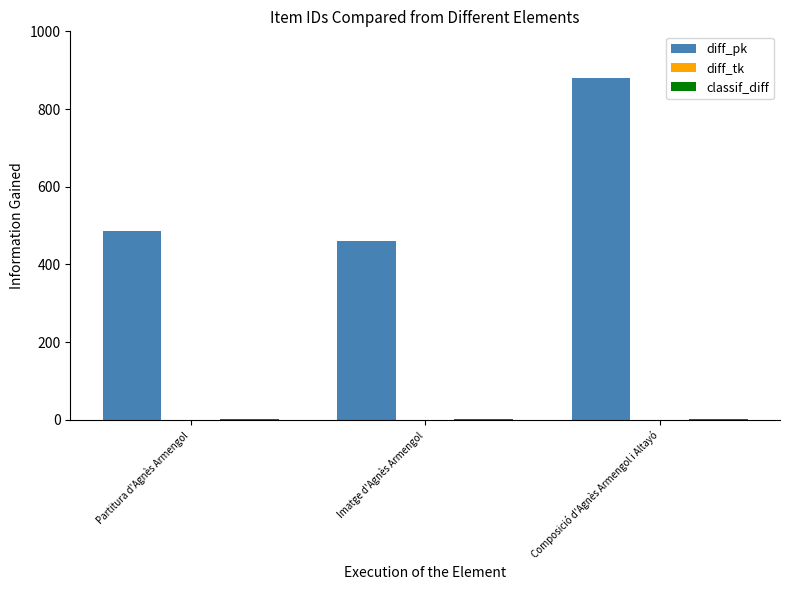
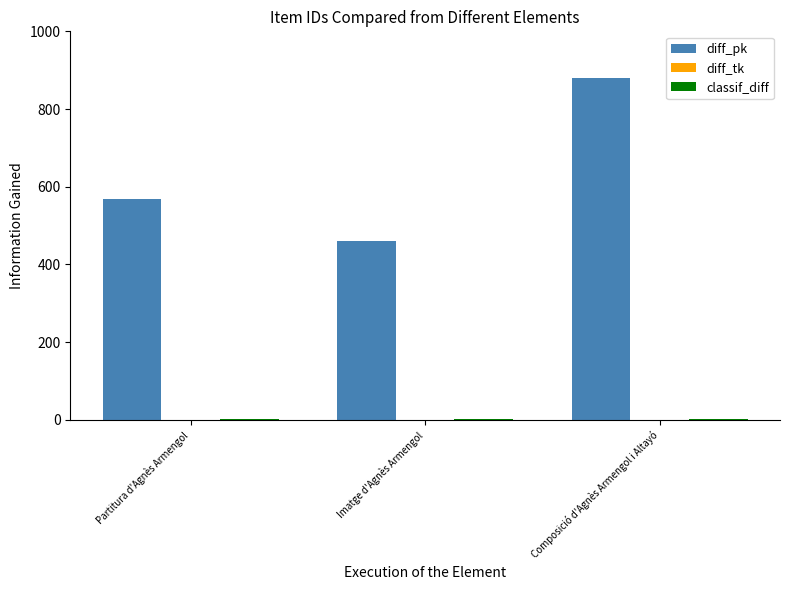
diff_pk, Partitura d'Agnès Armengol: 490 -> 570
